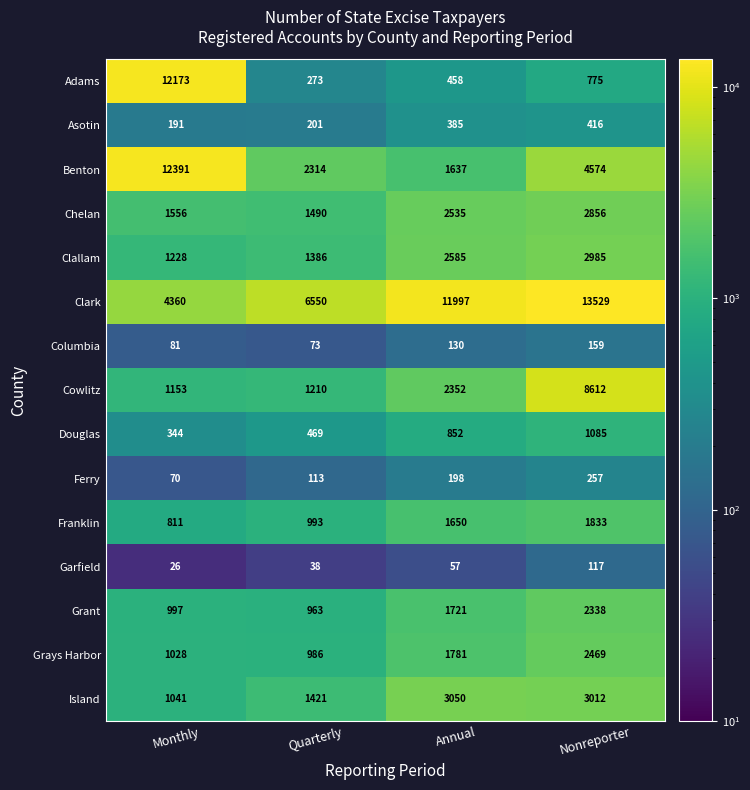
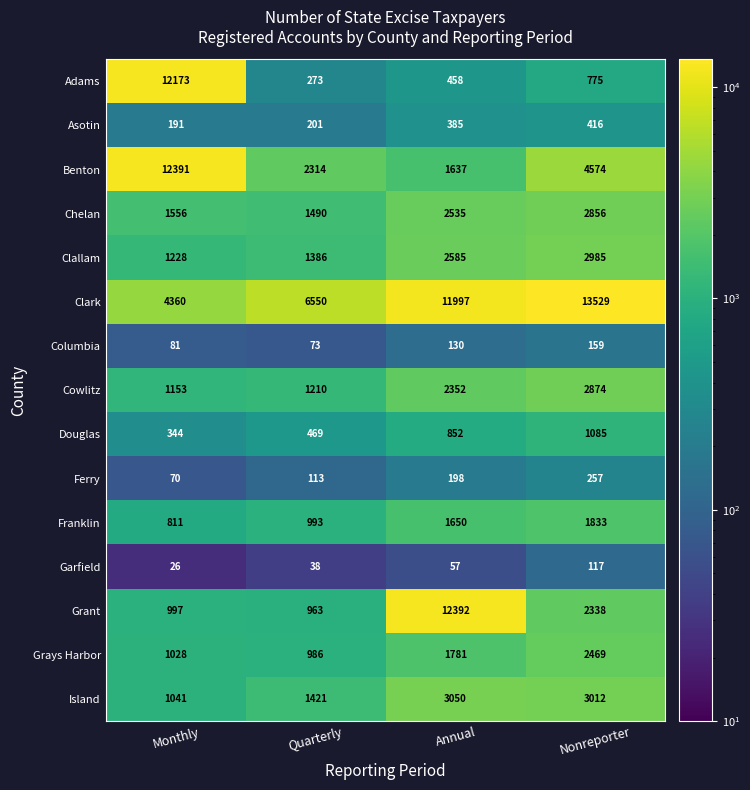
Cowlitz, Nonreporter: 8612 -> 2874
Grant, Annual: 1721 -> 12392
